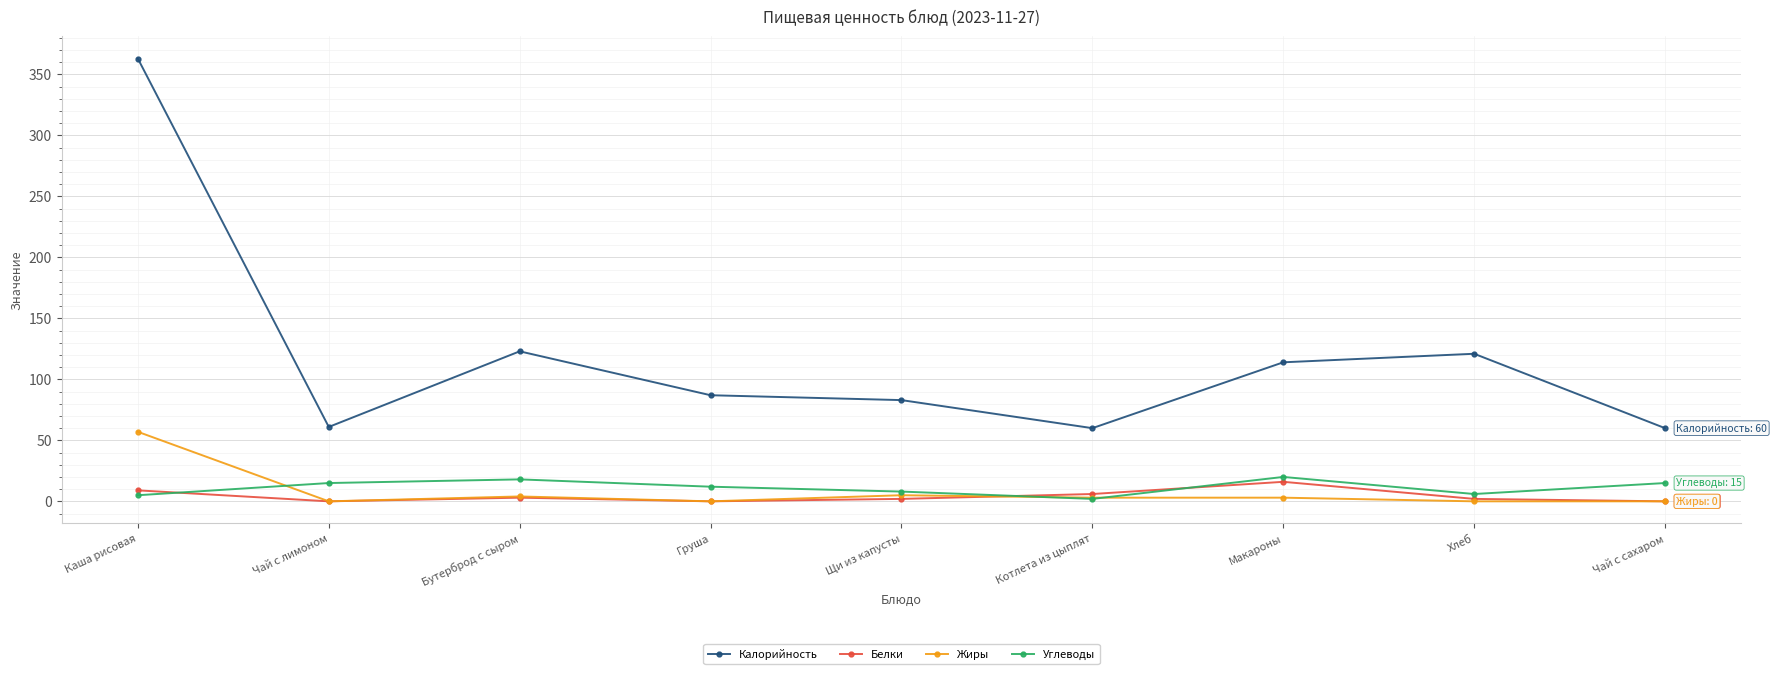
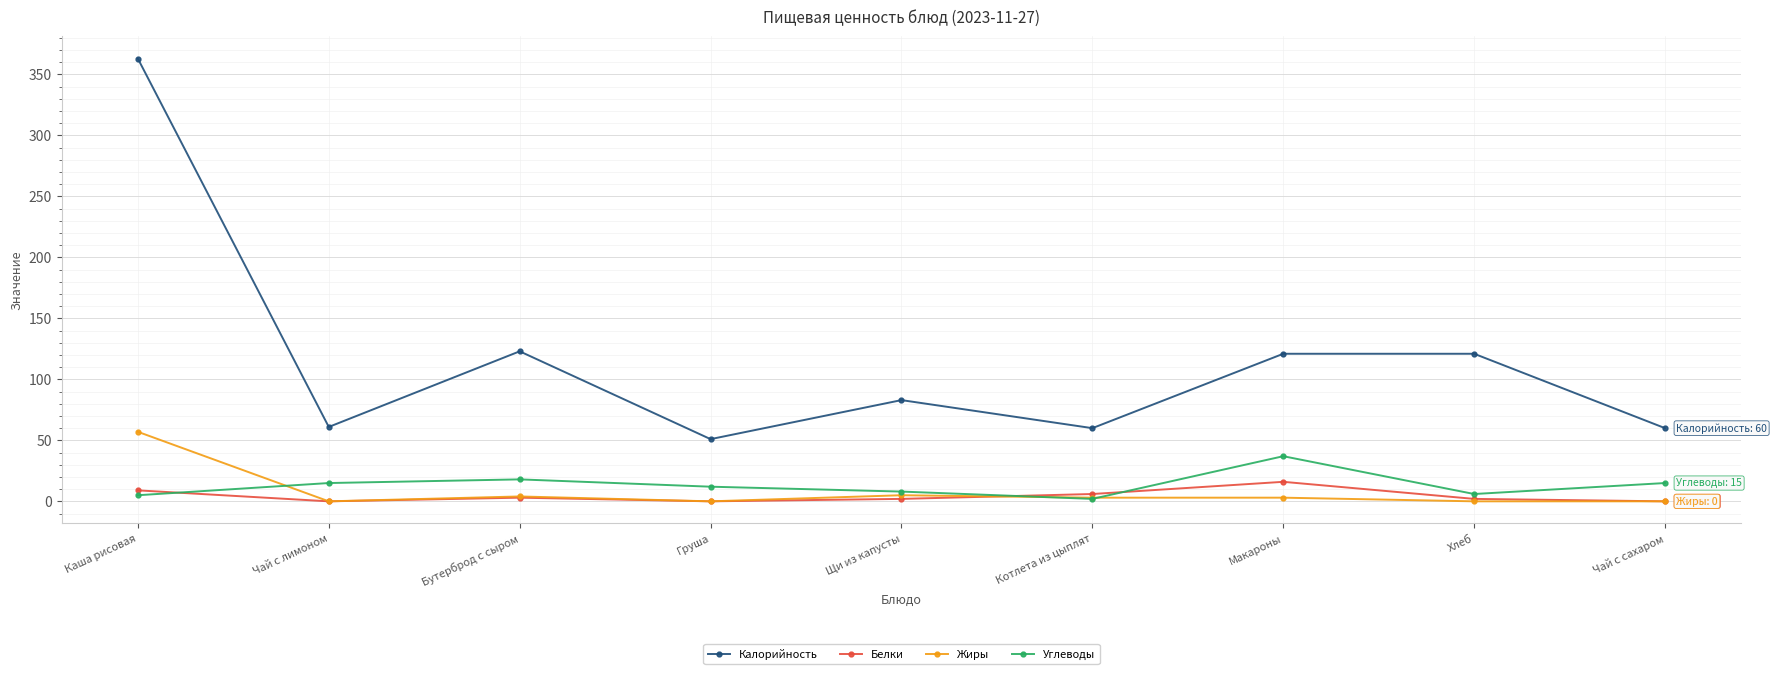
Калорийность, Груша: 87 -> 51
Калорийность, Макароны: 114 -> 121
Углеводы, Макароны: 20 -> 37
